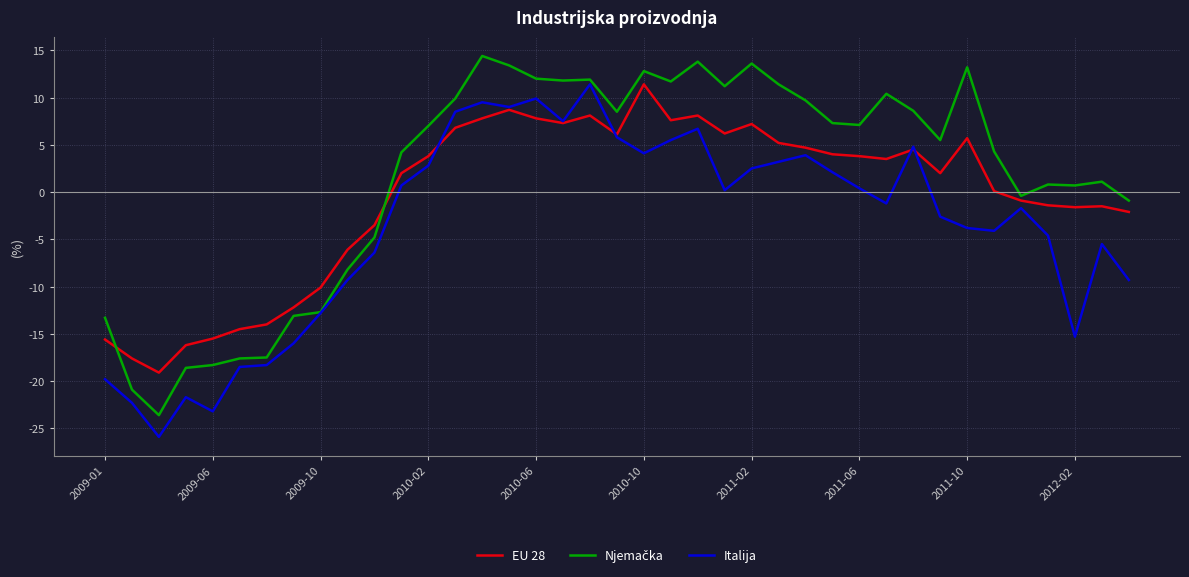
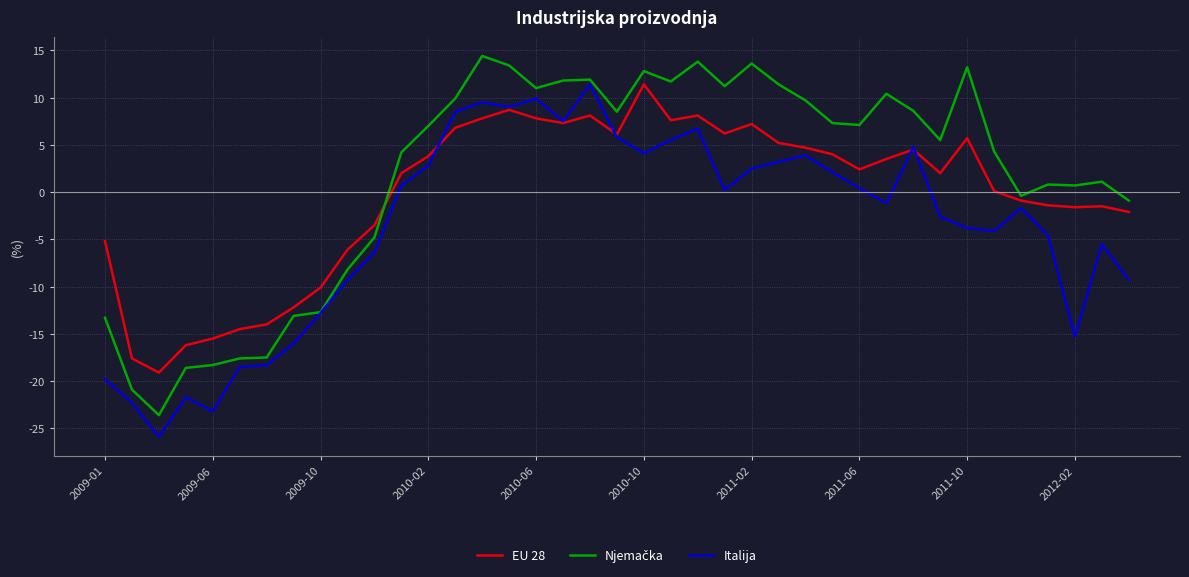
EU 28, 2009-01: -16 -> -5
Njemačka, 2010-06: 12 -> 11
EU 28, 2011-06: 4 -> 2
